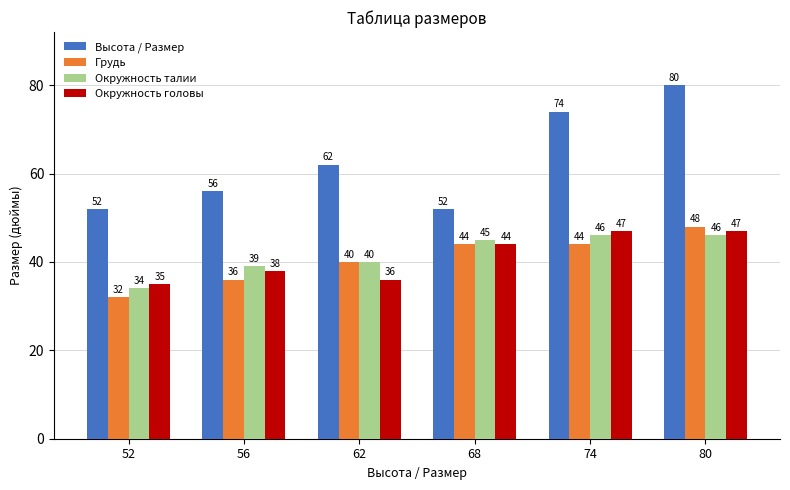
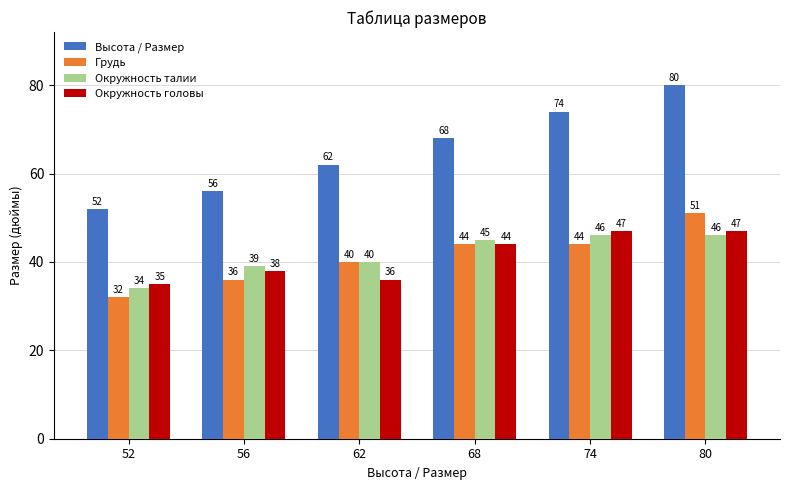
Высота / Размер, 68: 52 -> 68
Грудь, 80: 48 -> 51
